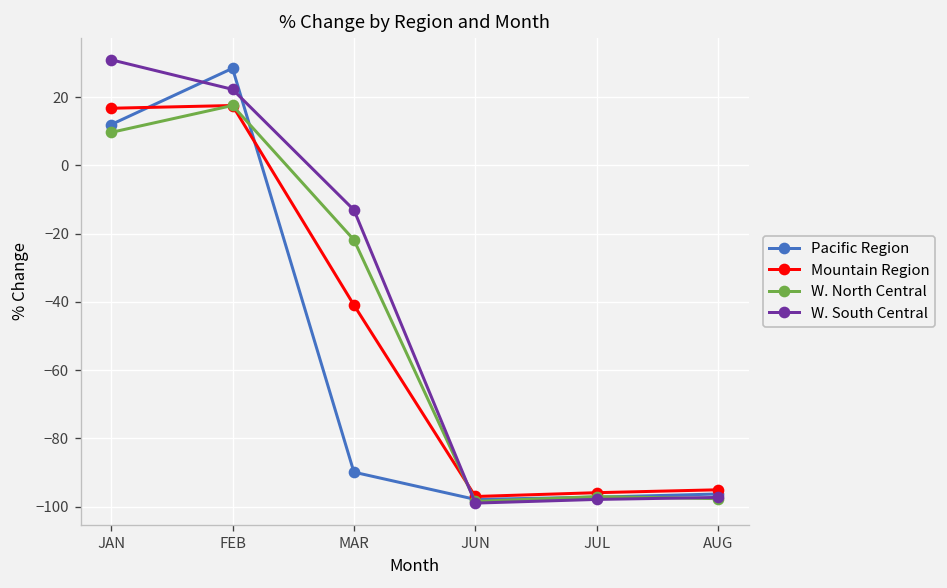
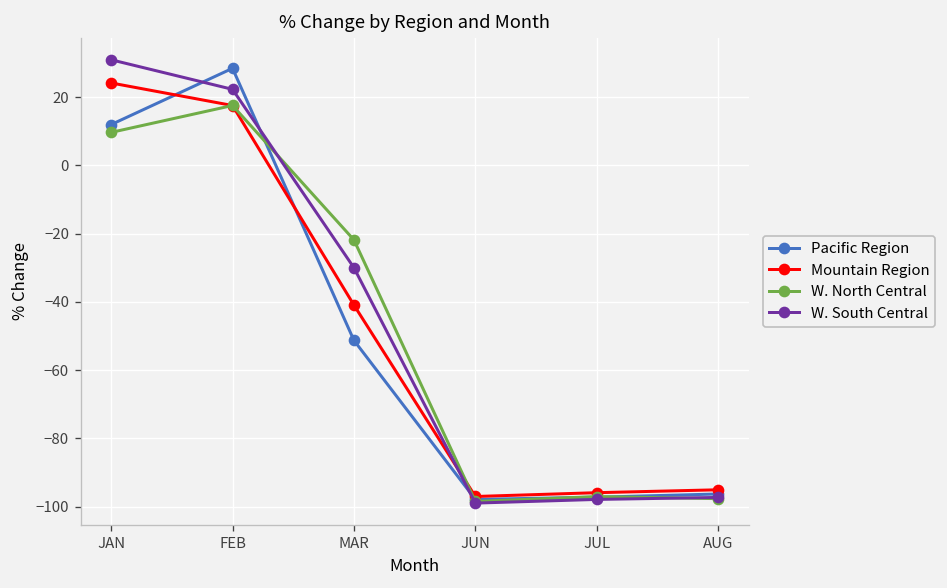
Mountain Region, JAN: 17 -> 24
Pacific Region, MAR: -90 -> -51
W. South Central, MAR: -13 -> -30
